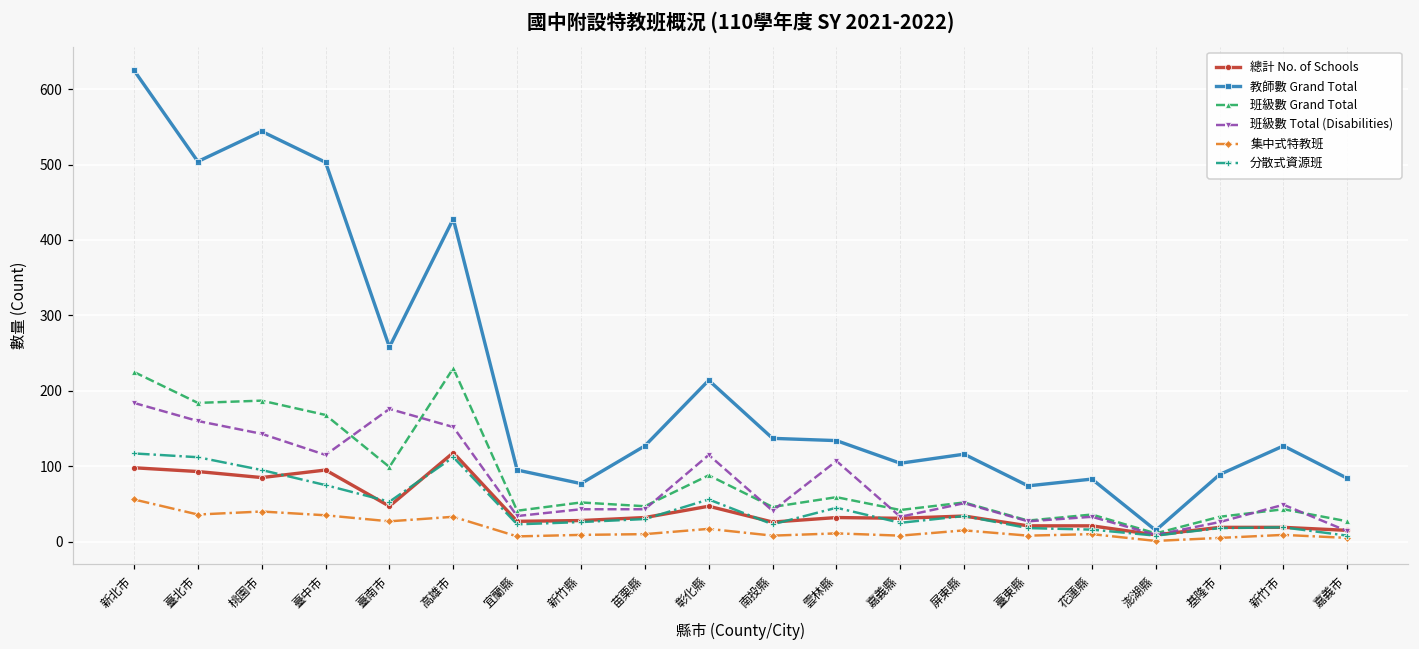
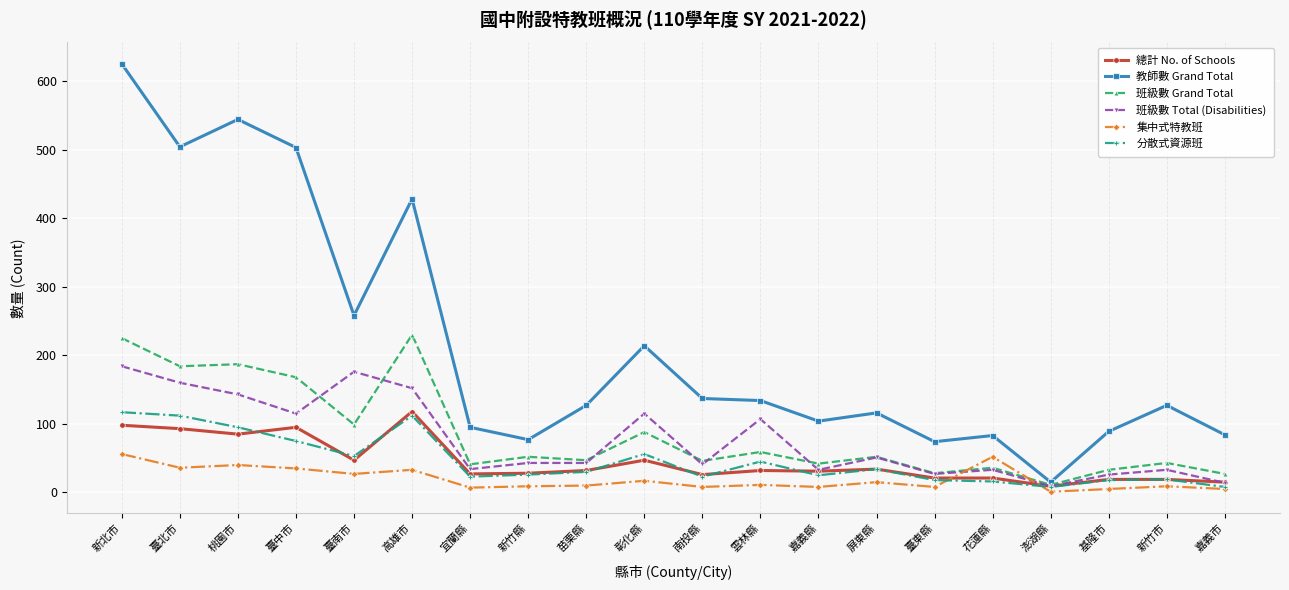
集中式特教班, 花蓮縣: 10 -> 50
班級數 Total (Disabilities), 新竹市: 50 -> 30
